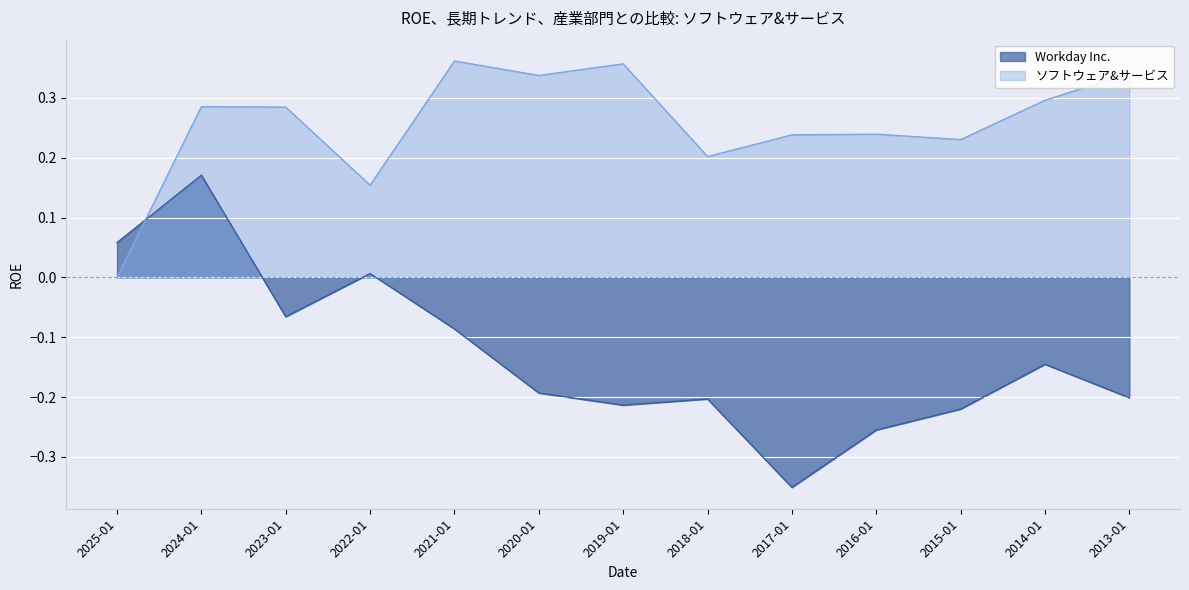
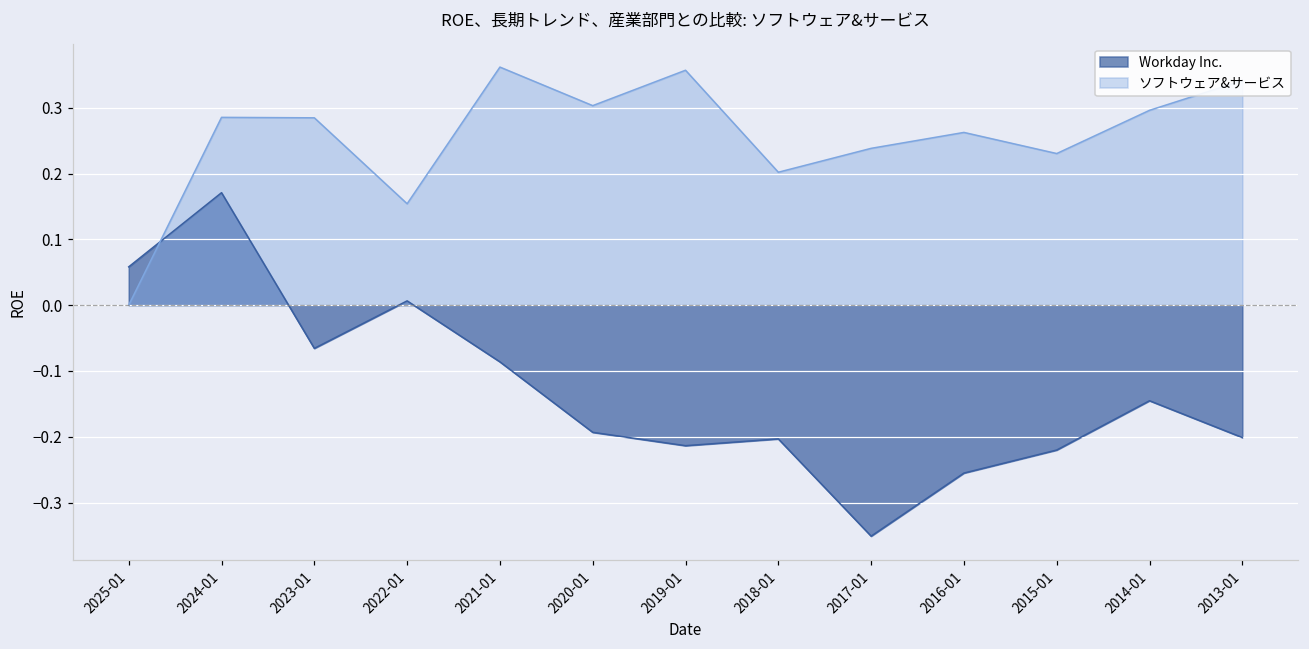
ソフトウェア&サービス, 2020-01: 0.34 -> 0.30
ソフトウェア&サービス, 2016-01: 0.24 -> 0.26
